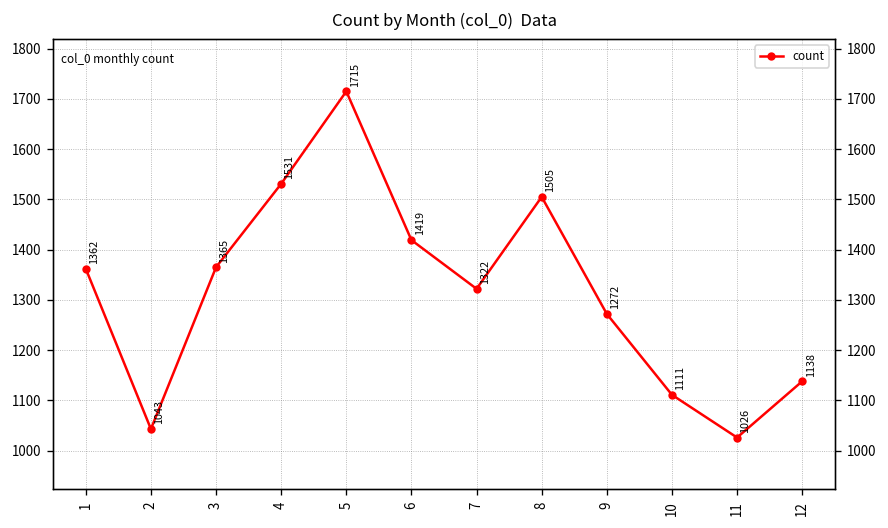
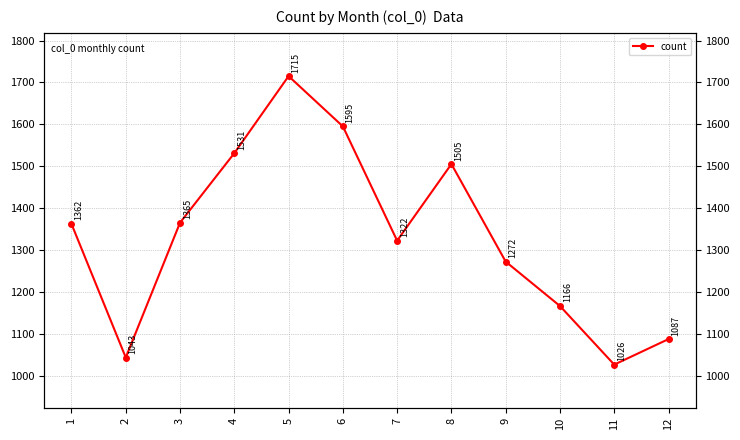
6: 1419 -> 1595
10: 1111 -> 1166
12: 1138 -> 1087
